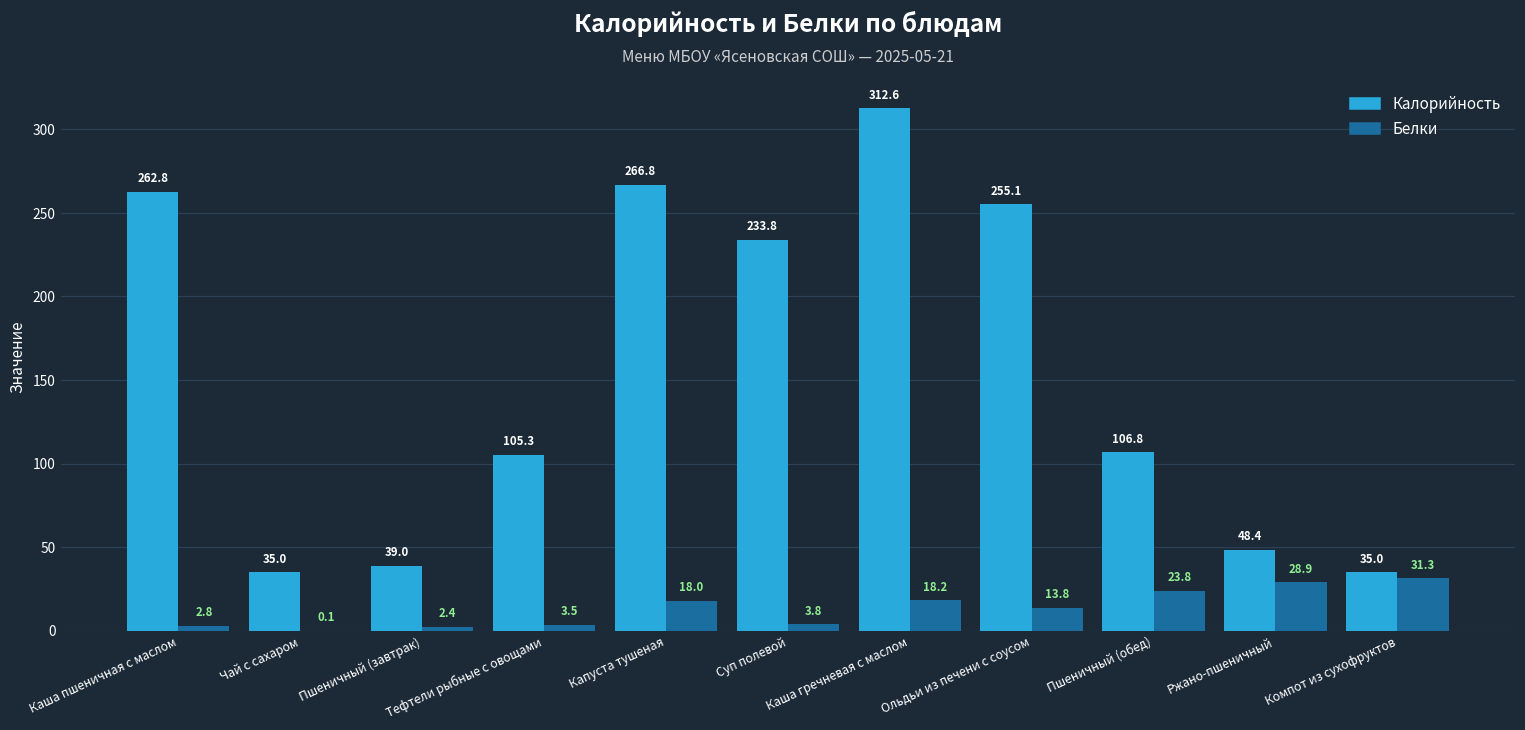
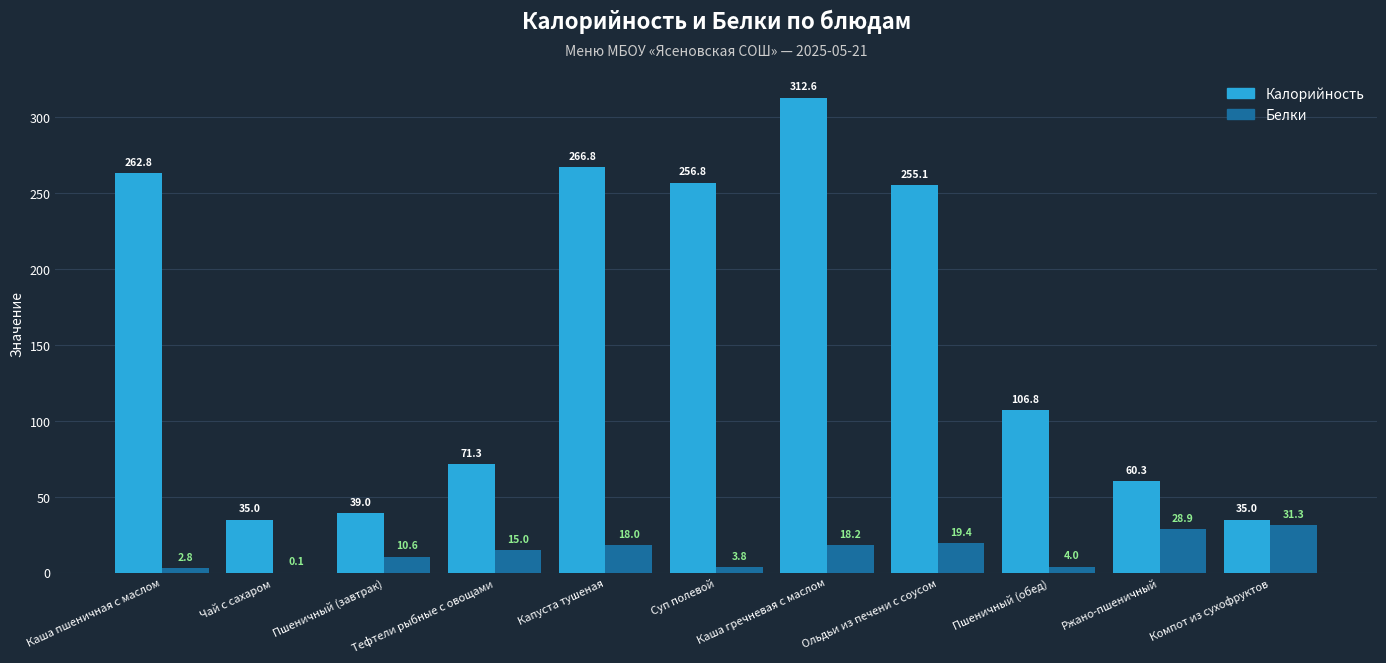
Белки, Пшеничный (завтрак): 2.4 -> 10.6
Калорийность, Тефтели рыбные с овощами: 105.3 -> 71.3
Белки, Тефтели рыбные с овощами: 3.5 -> 15.0
Калорийность, Суп полевой: 233.8 -> 256.8
Белки, Ольдьи из печени с соусом: 13.8 -> 19.4
Белки, Пшеничный (обед): 23.8 -> 4.0
Калорийность, Ржано-пшеничный: 48.4 -> 60.3
